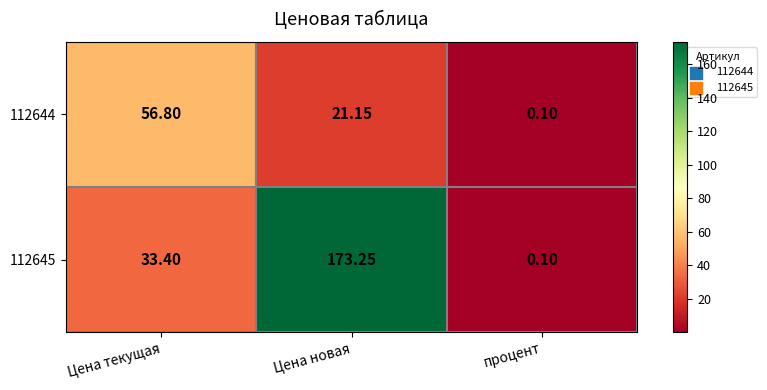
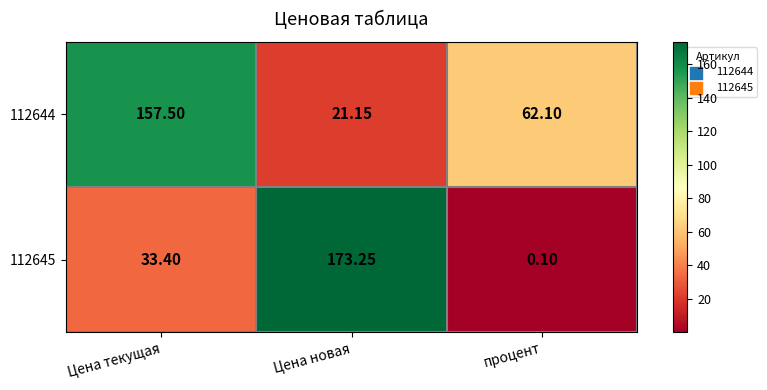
112644, Цена текущая: 56.80 -> 157.50
112644, процент: 0.10 -> 62.10
